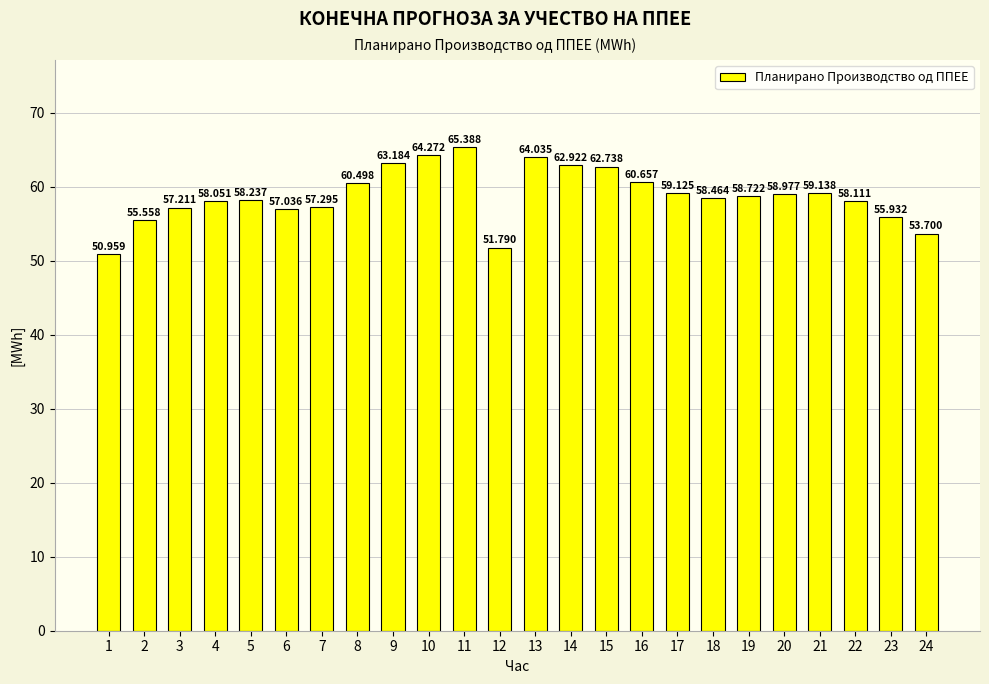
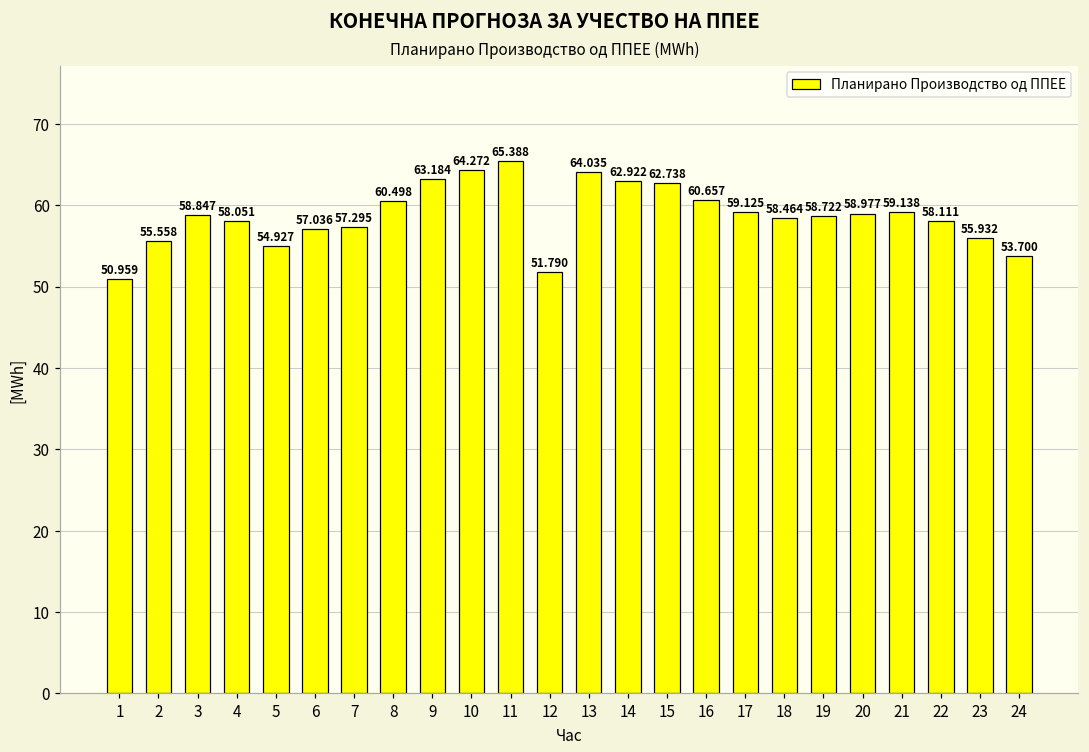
3: 57.211 -> 58.847
5: 58.237 -> 54.927
